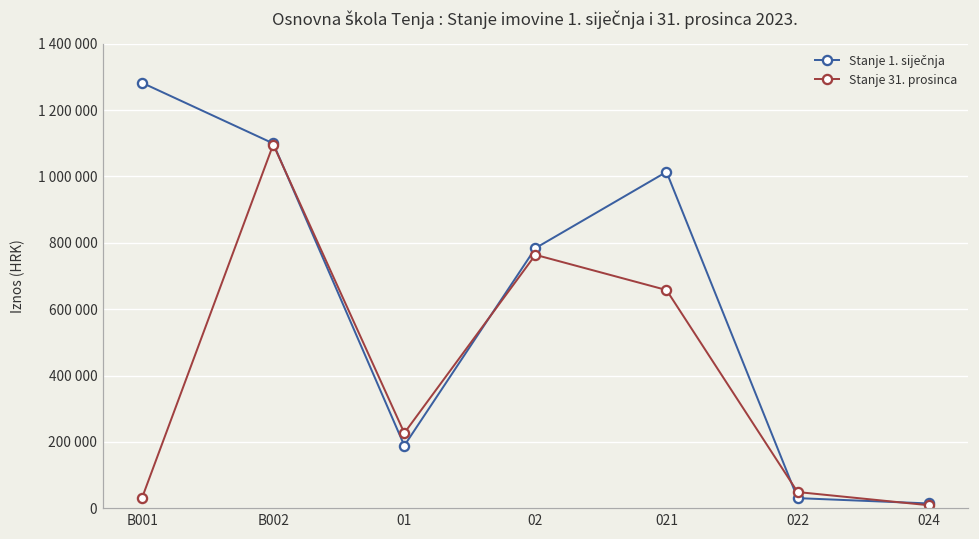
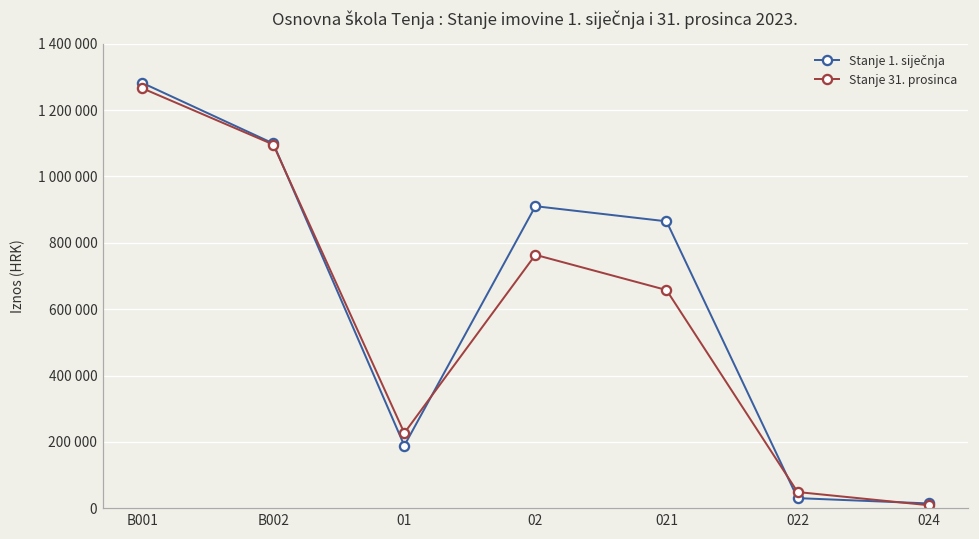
Stanje 31. prosinca, B001: 30000 -> 1270000
Stanje 1. siječnja, 02: 780000 -> 910000
Stanje 1. siječnja, 021: 1010000 -> 860000
